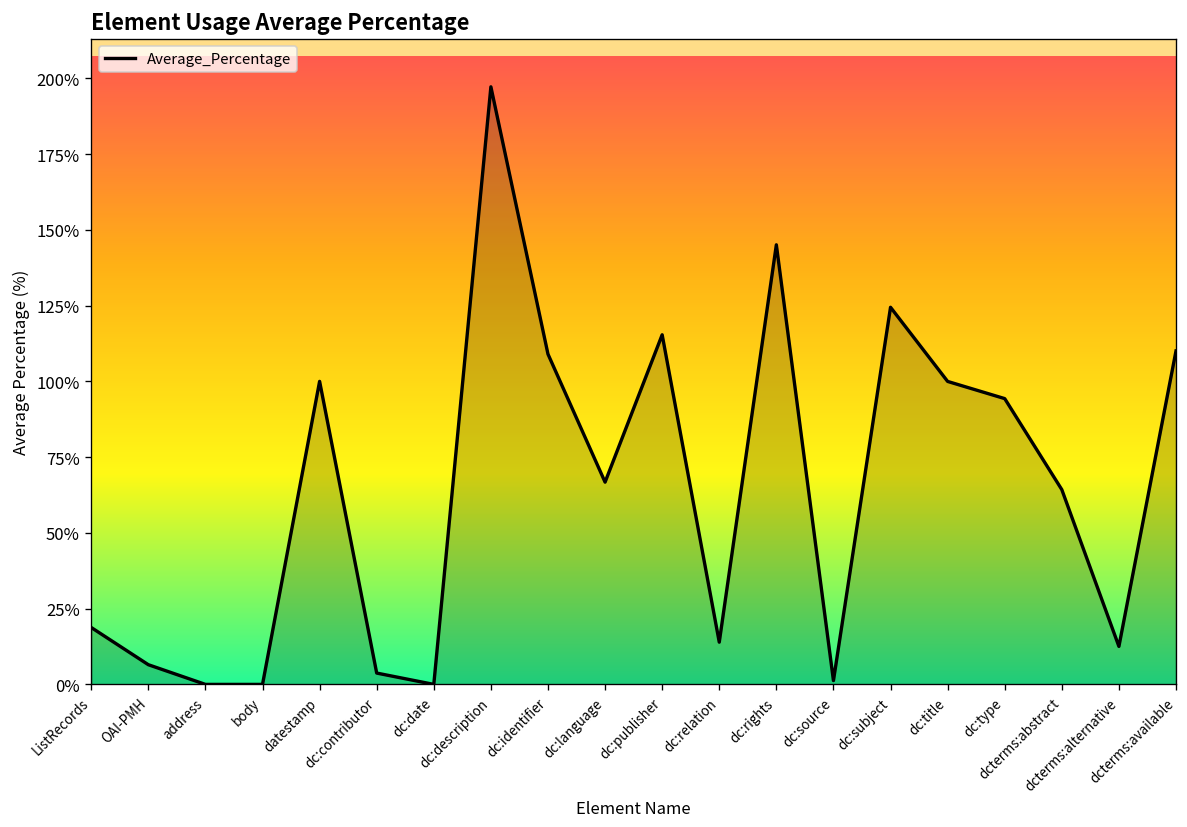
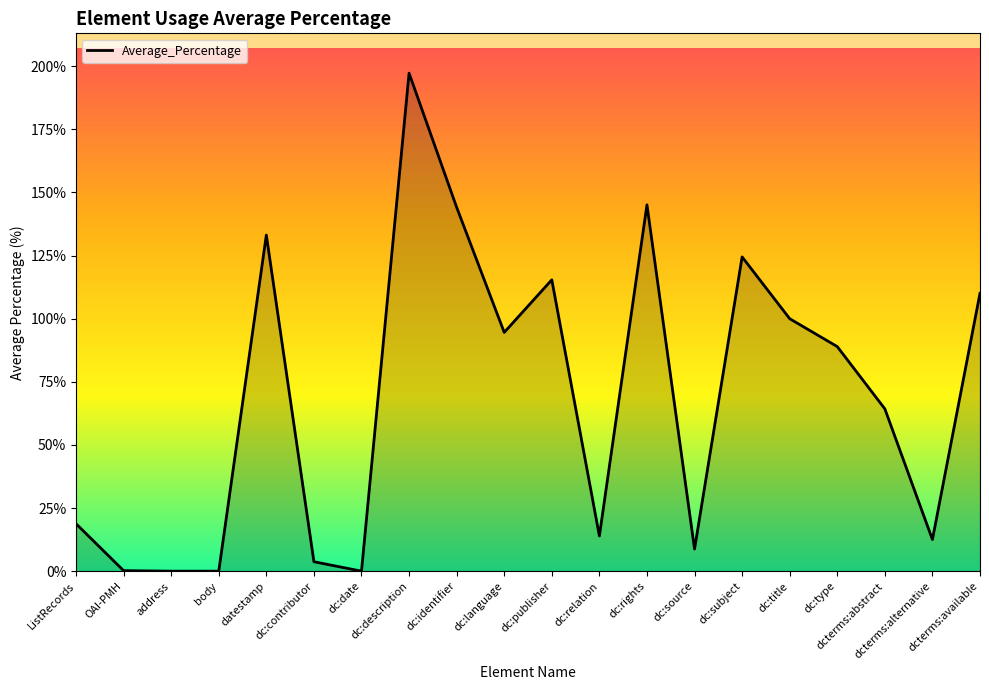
OAI-PMH: 7% -> 0%
datestamp: 100% -> 133%
dc:identifier: 109% -> 144%
dc:language: 67% -> 95%
dc:source: 1% -> 9%
dc:type: 94% -> 89%
